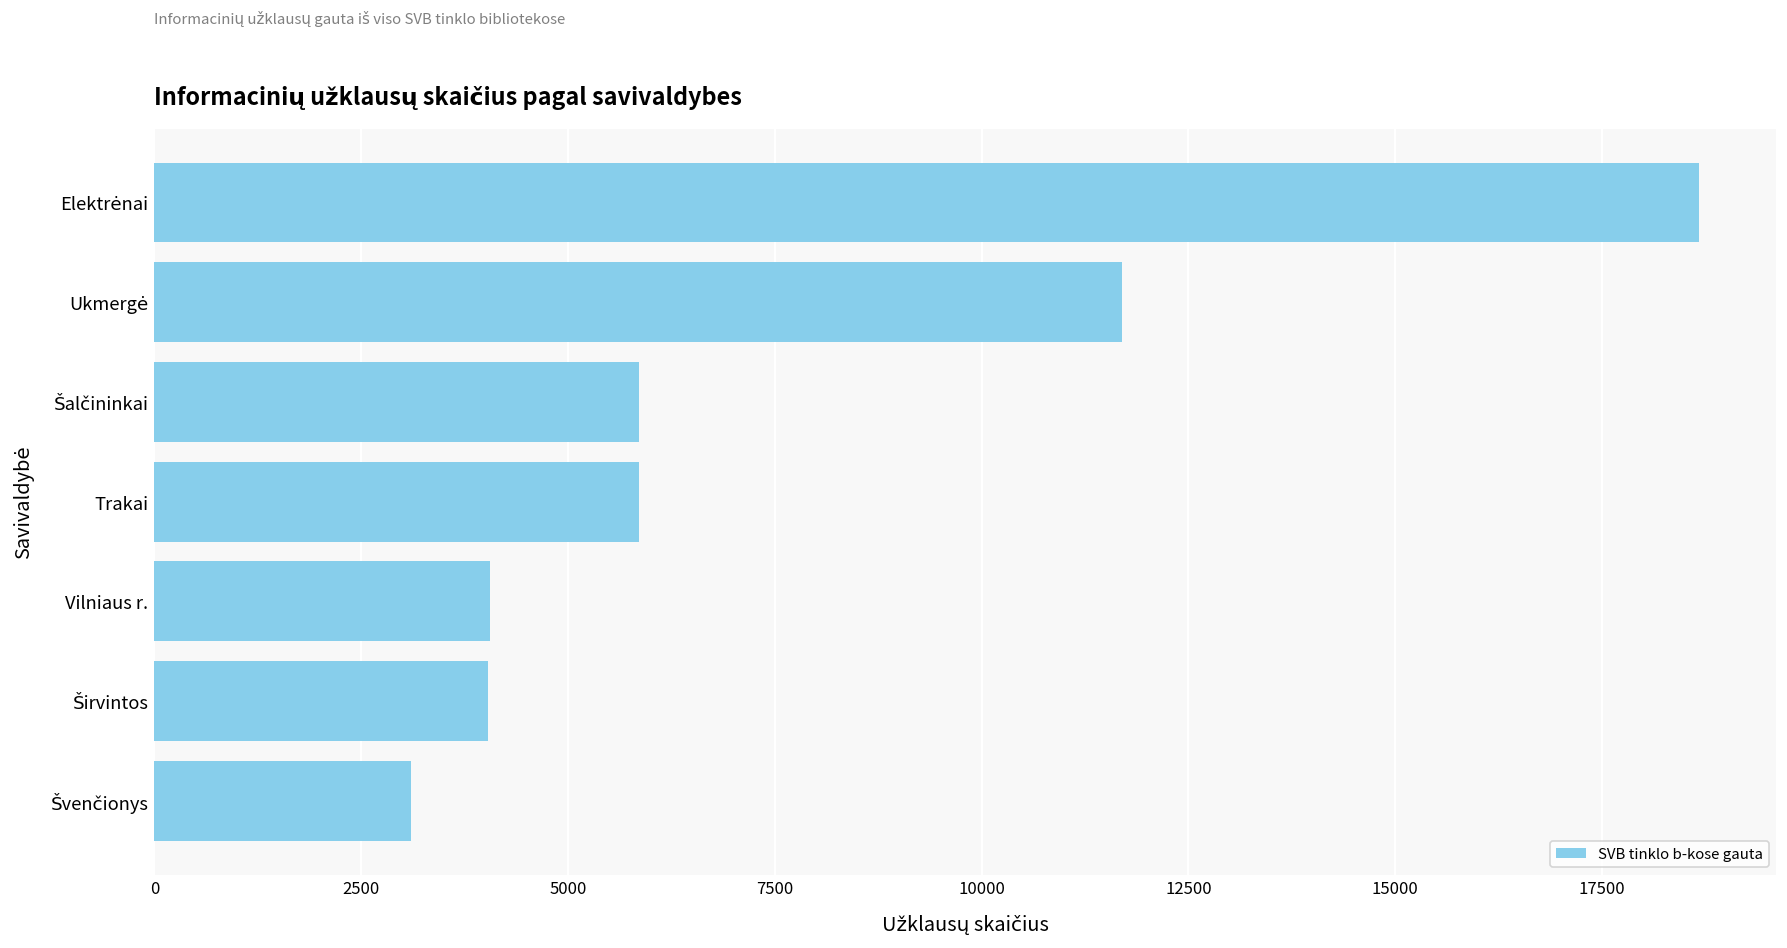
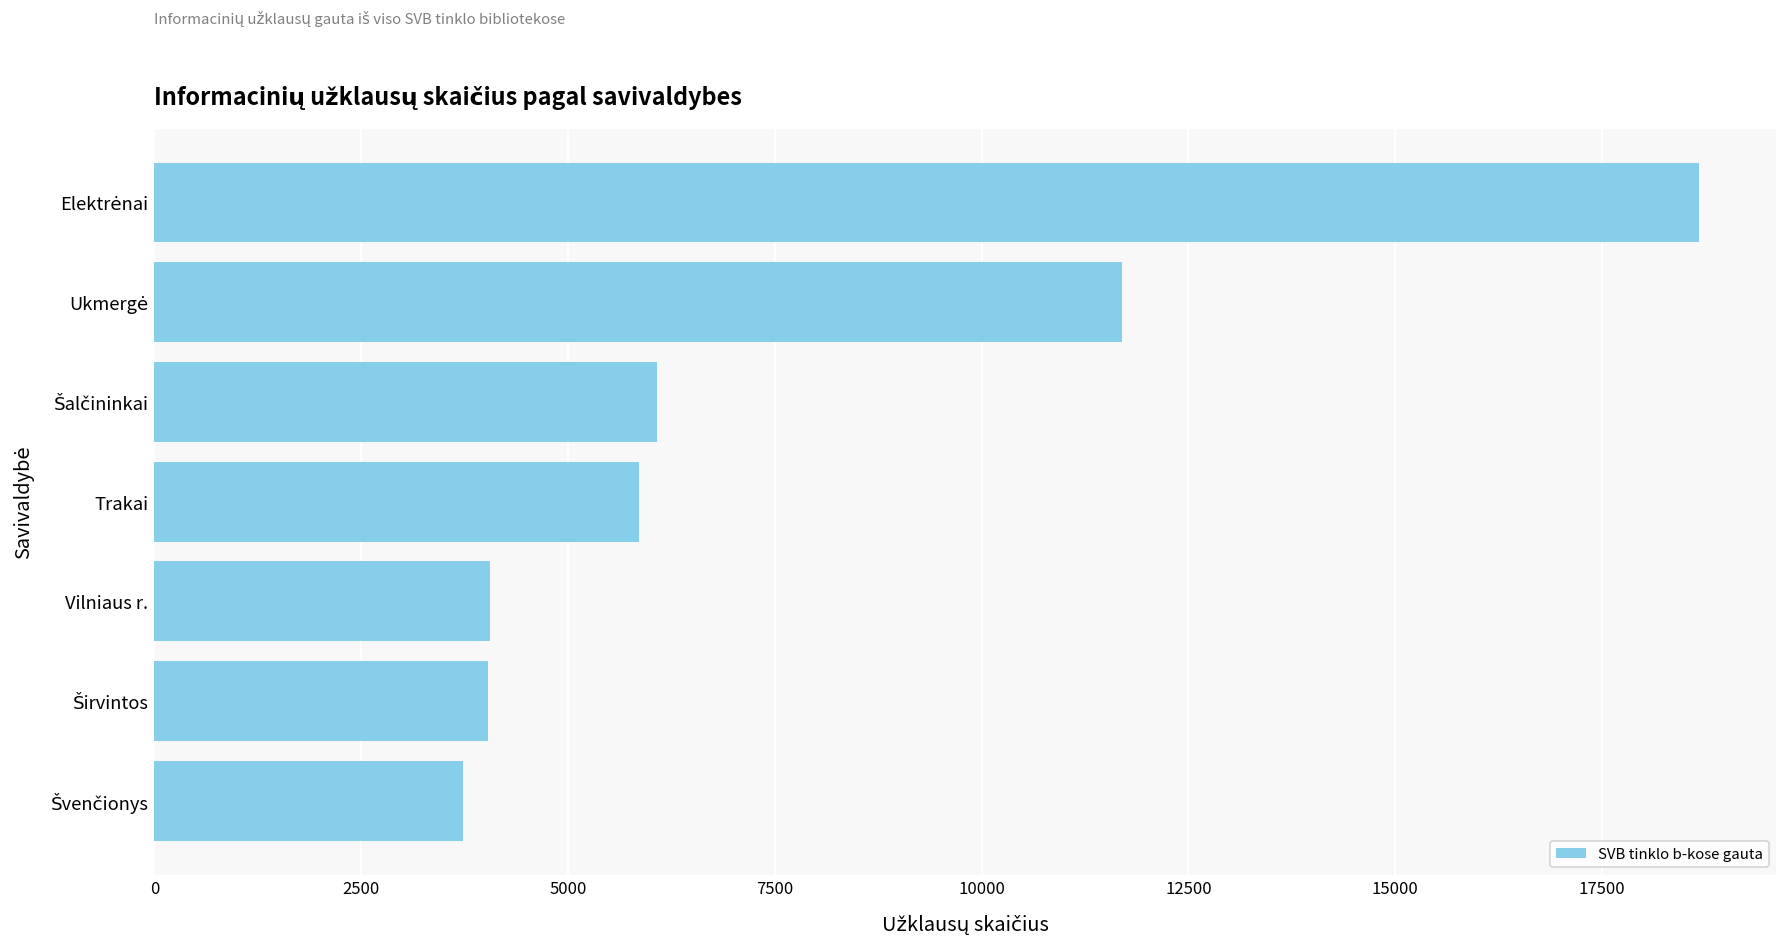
Šalčininkai: 5900 -> 6100
Švenčionys: 3100 -> 3700
